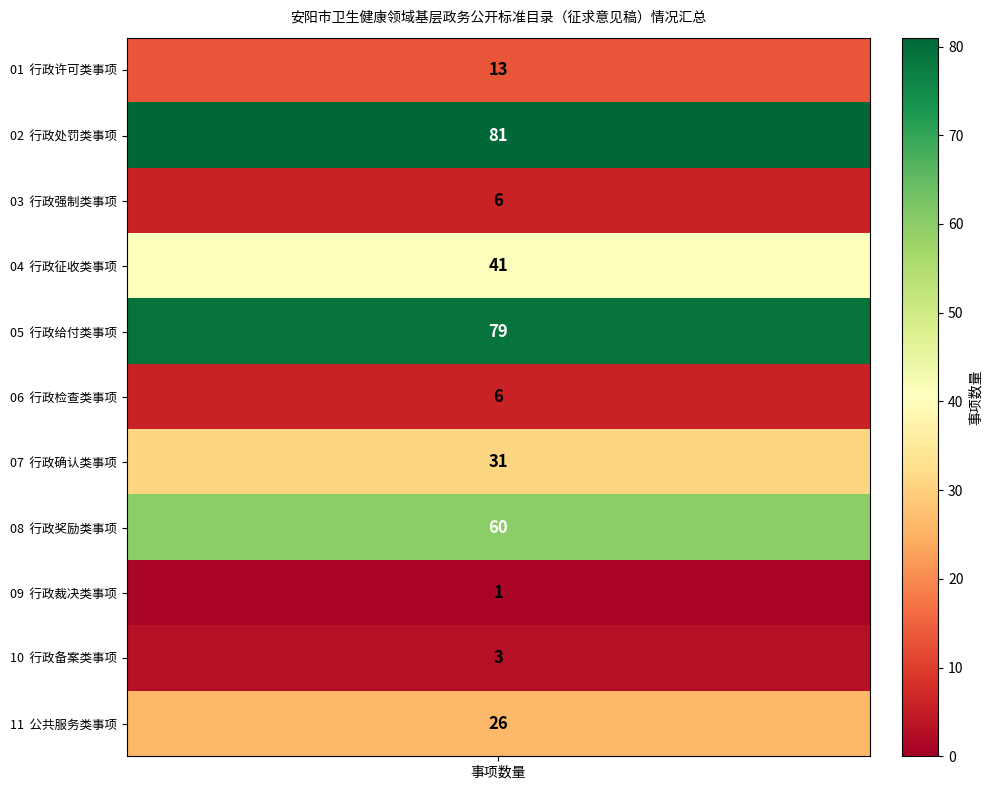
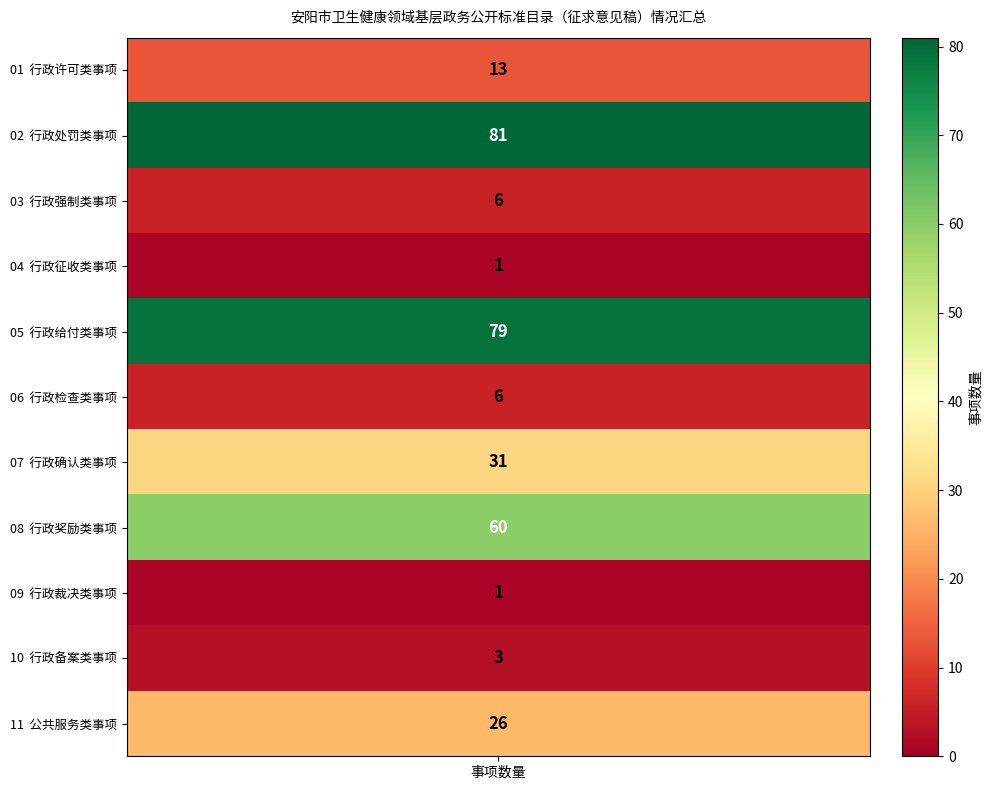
04 行政征收类事项, 事项数量: 41 -> 1
